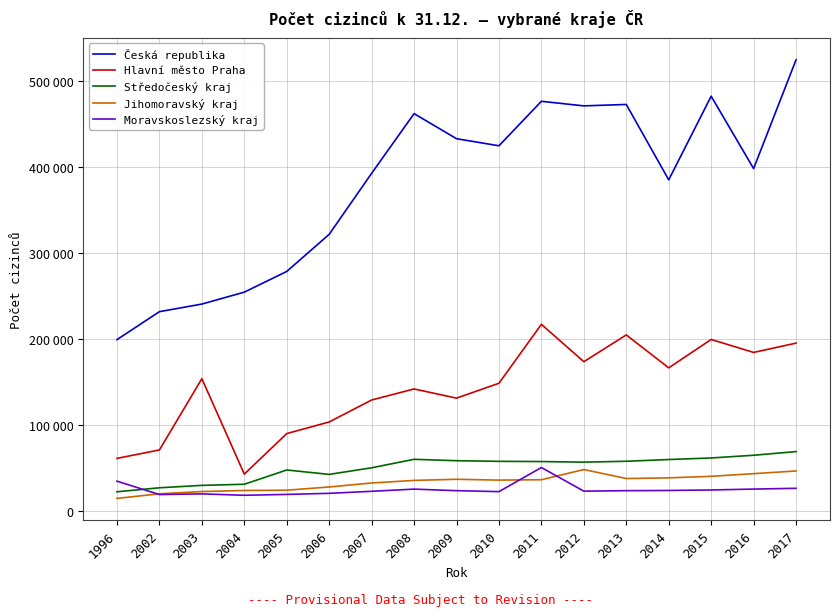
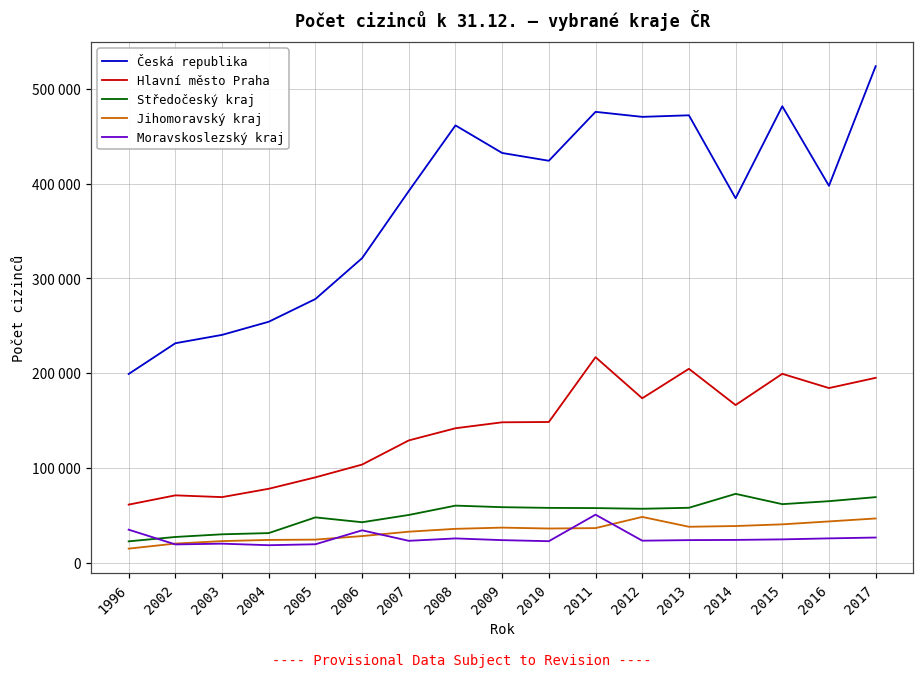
Hlavní město Praha, 2003: 150000 -> 70000
Hlavní město Praha, 2004: 40000 -> 80000
Moravskoslezský kraj, 2006: 20000 -> 30000
Hlavní město Praha, 2009: 130000 -> 150000
Středočeský kraj, 2014: 60000 -> 70000
